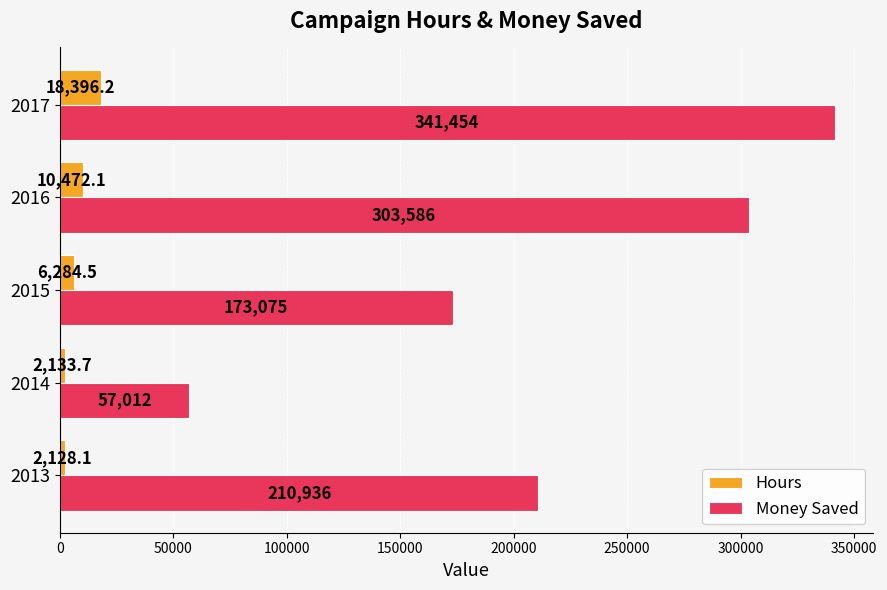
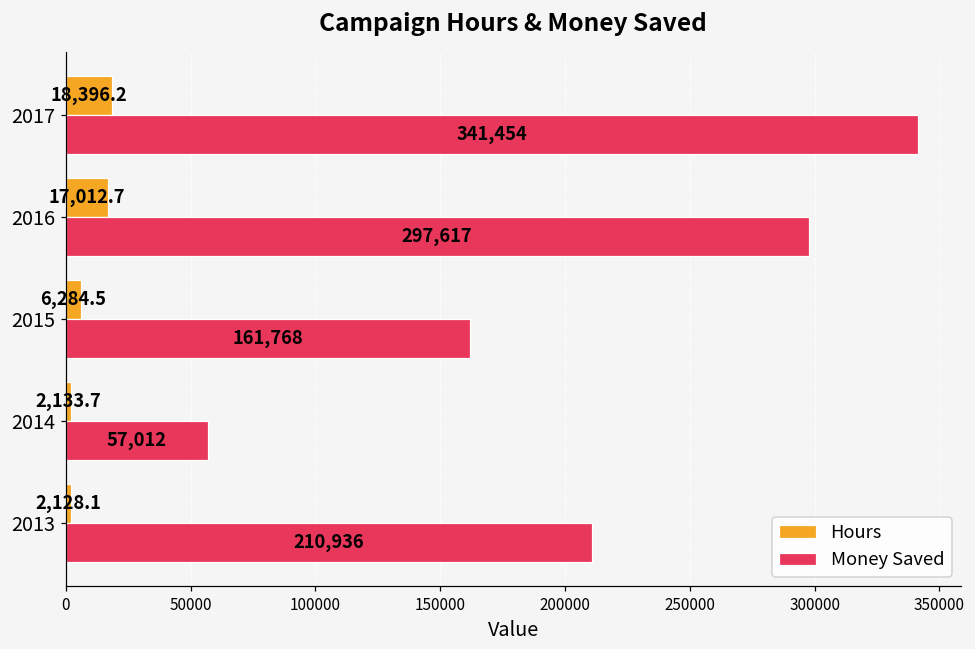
Hours, 2016: 10,472.1 -> 17,012.7
Money Saved, 2016: 303,586 -> 297,617
Money Saved, 2015: 173,075 -> 161,768
